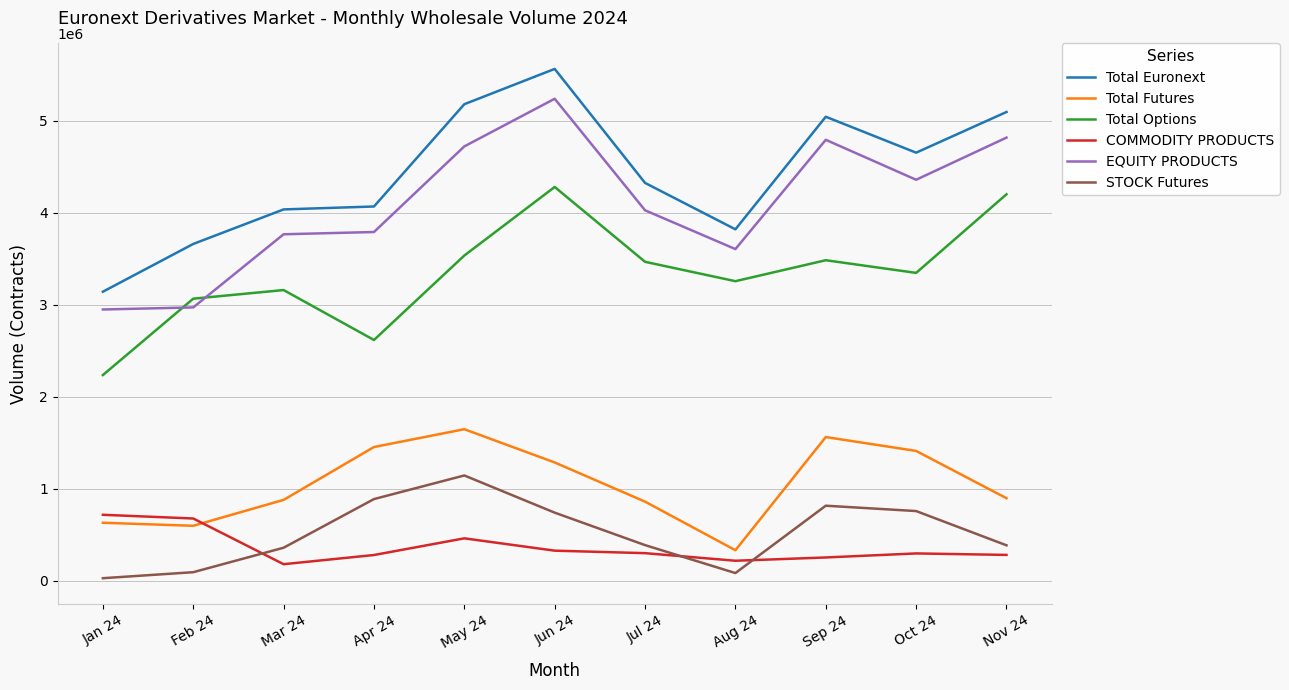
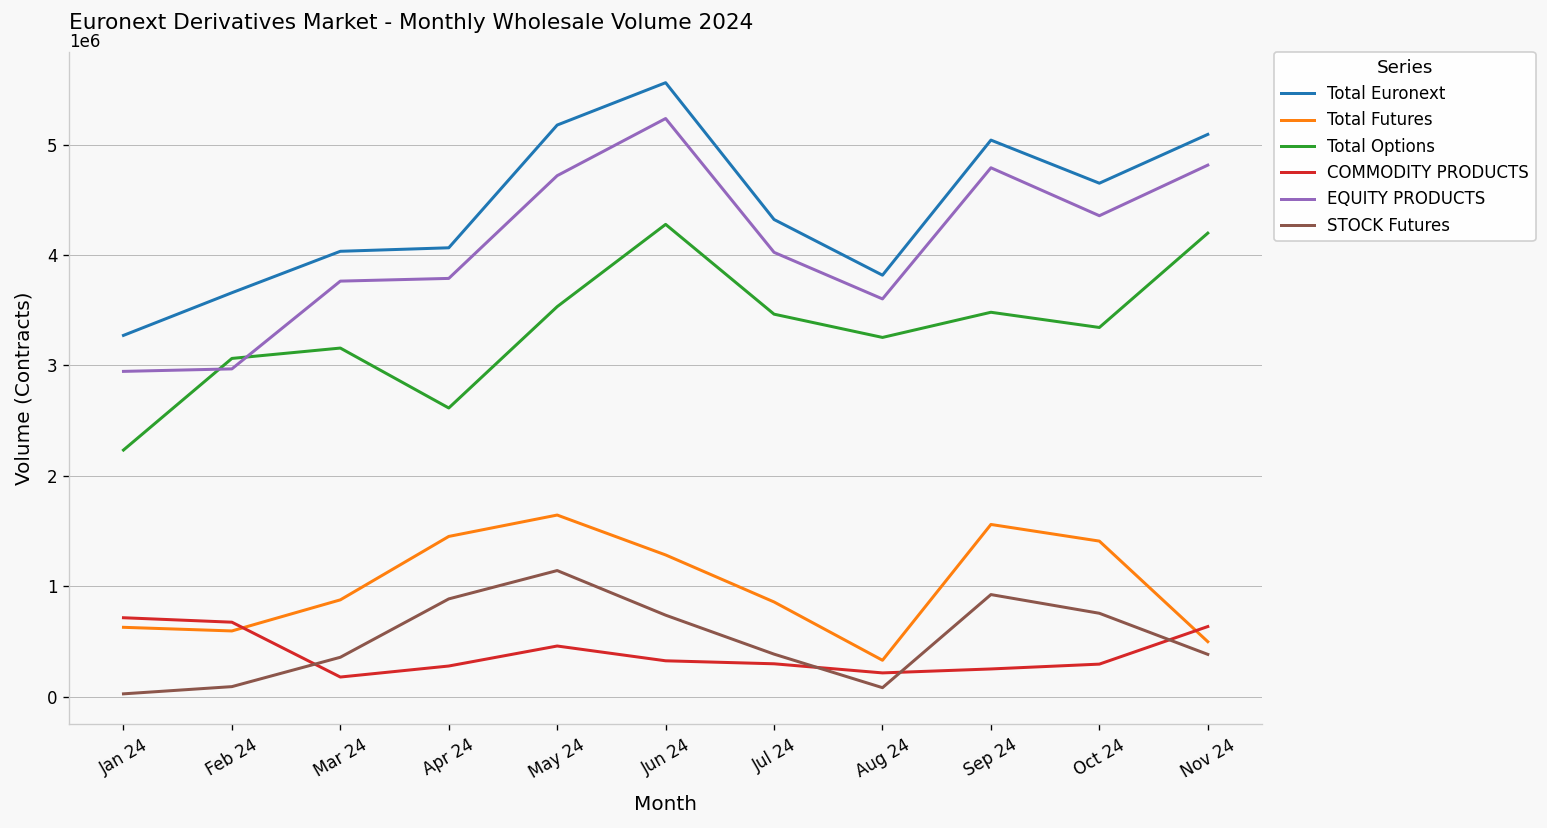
Total Euronext, Jan 24: 3100000 -> 3300000
STOCK Futures, Sep 24: 800000 -> 900000
Total Futures, Nov 24: 900000 -> 500000
COMMODITY PRODUCTS, Nov 24: 300000 -> 600000
